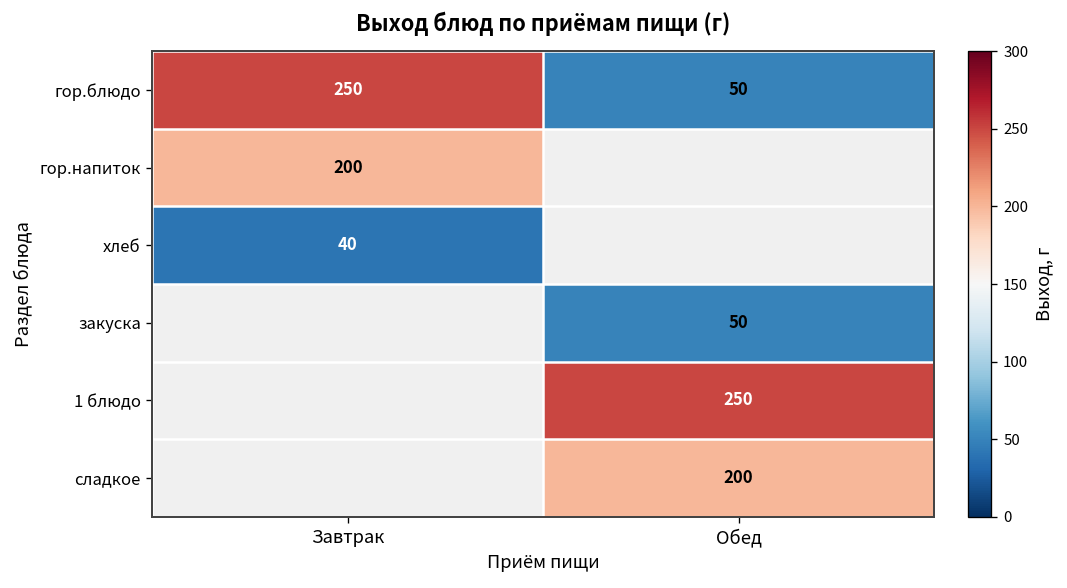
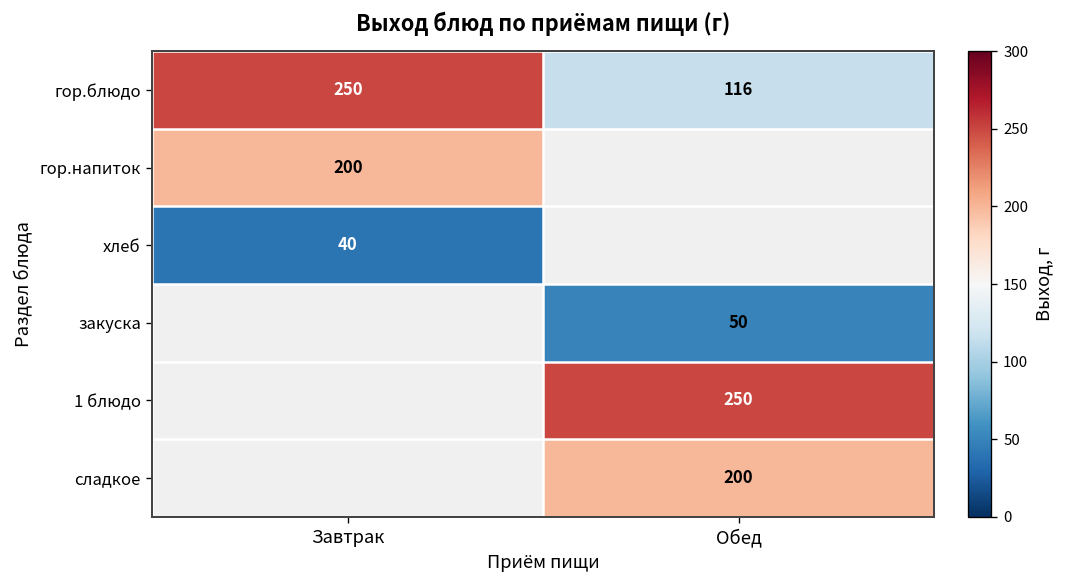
гор.блюдо, Обед: 50 -> 116
